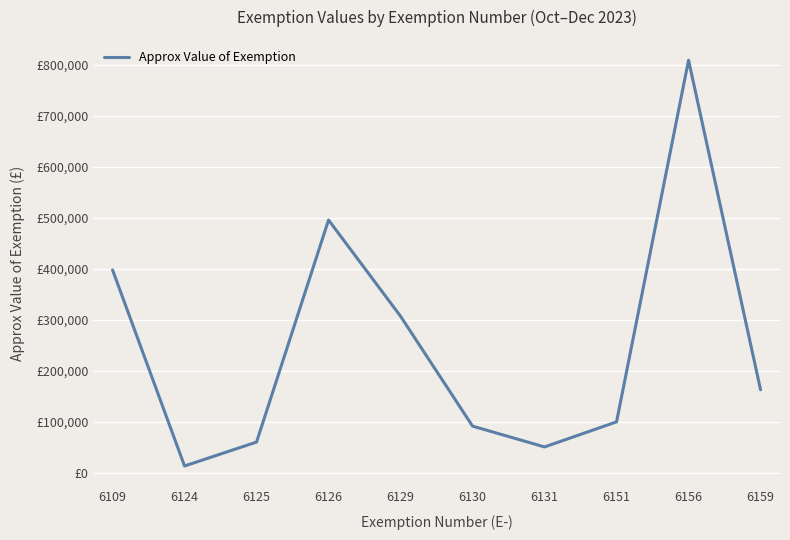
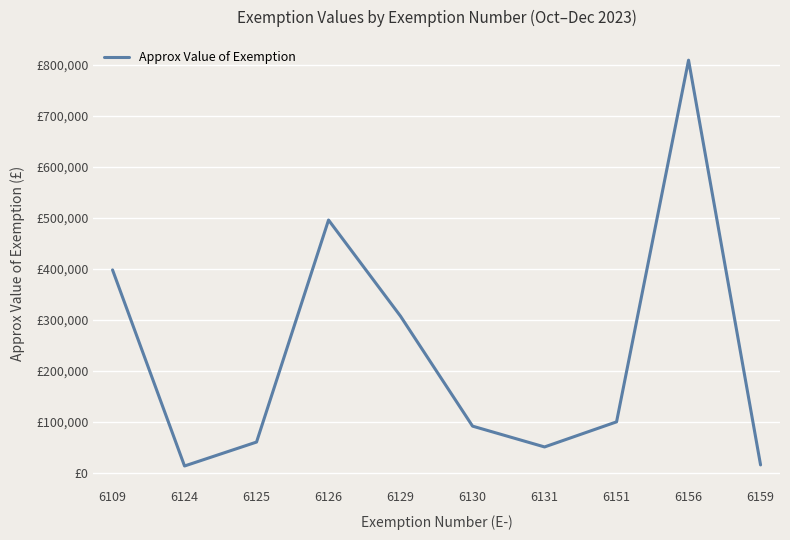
6159: £160,000 -> £20,000
